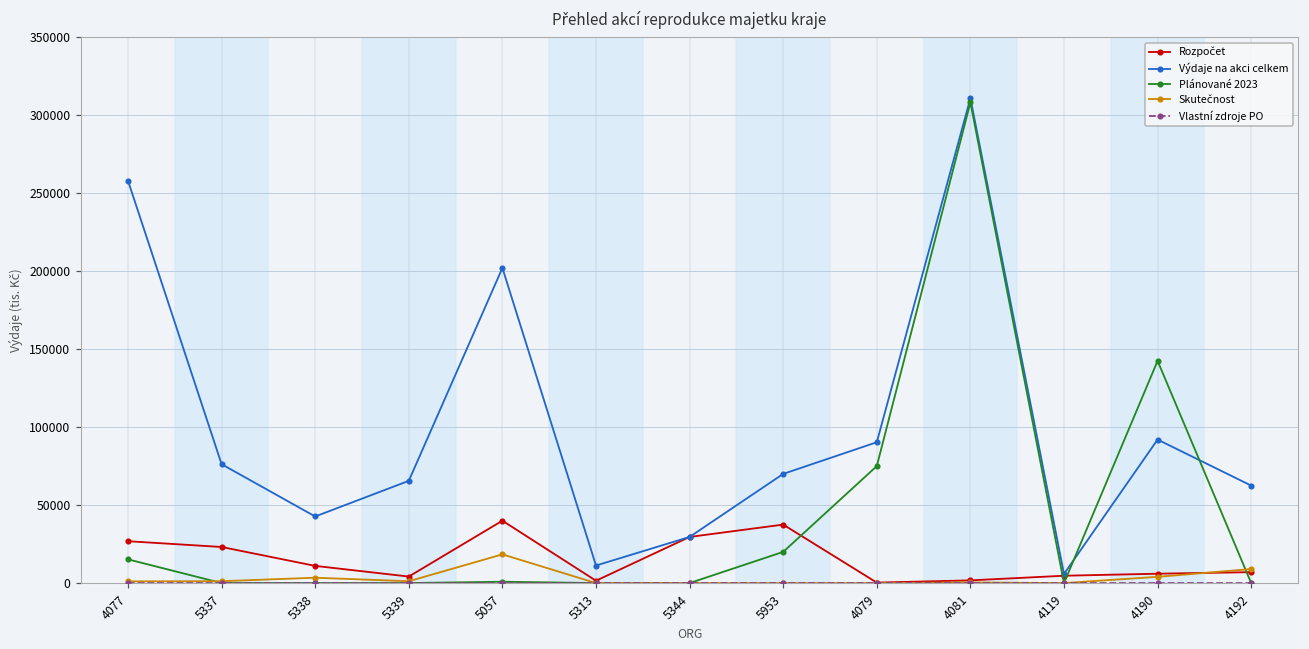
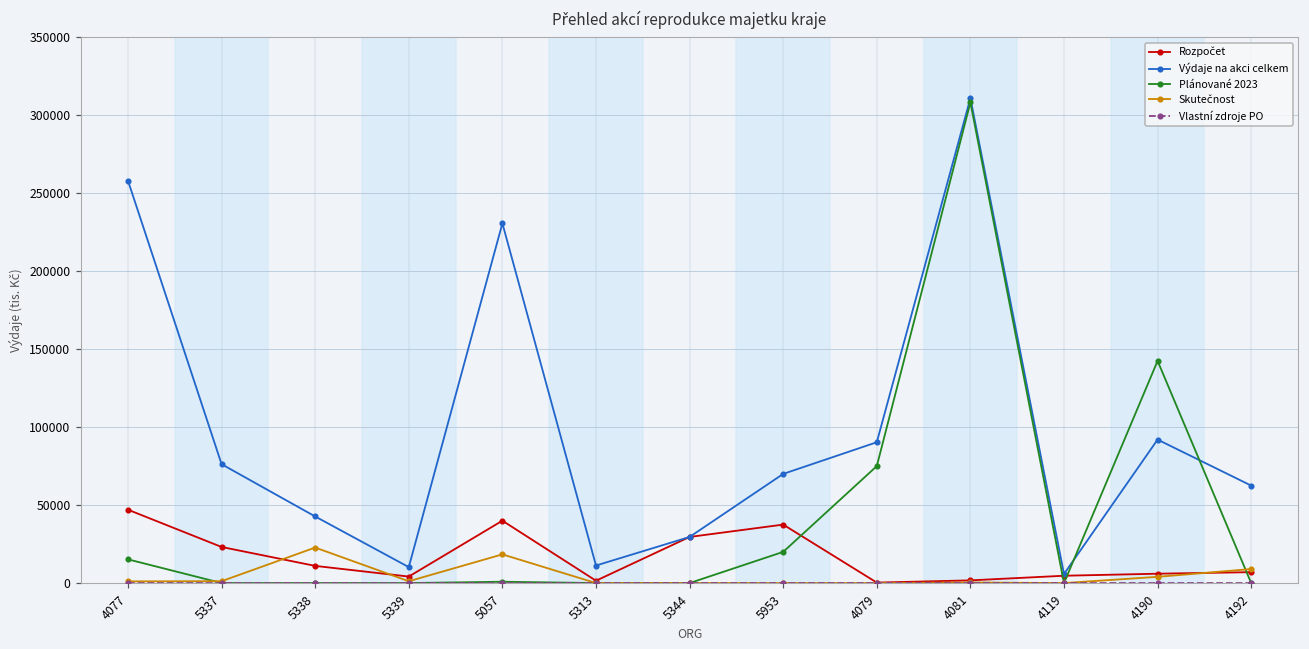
Rozpočet, 4077: 27000 -> 47000
Skutečnost, 5338: 3000 -> 23000
Výdaje na akci celkem, 5339: 66000 -> 10000
Výdaje na akci celkem, 5057: 202000 -> 231000
